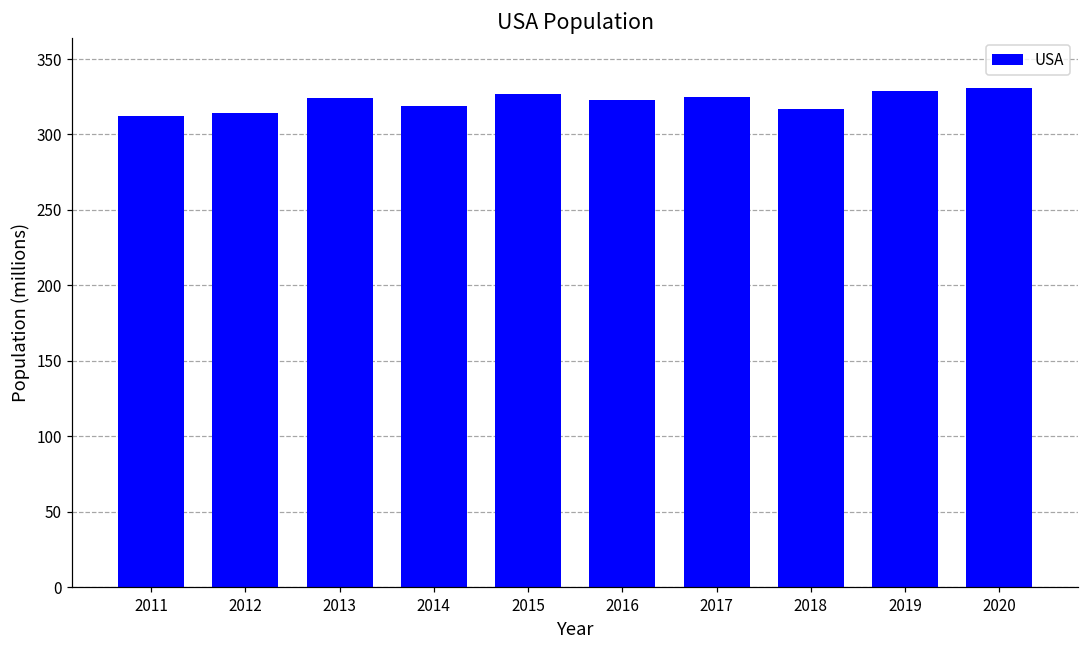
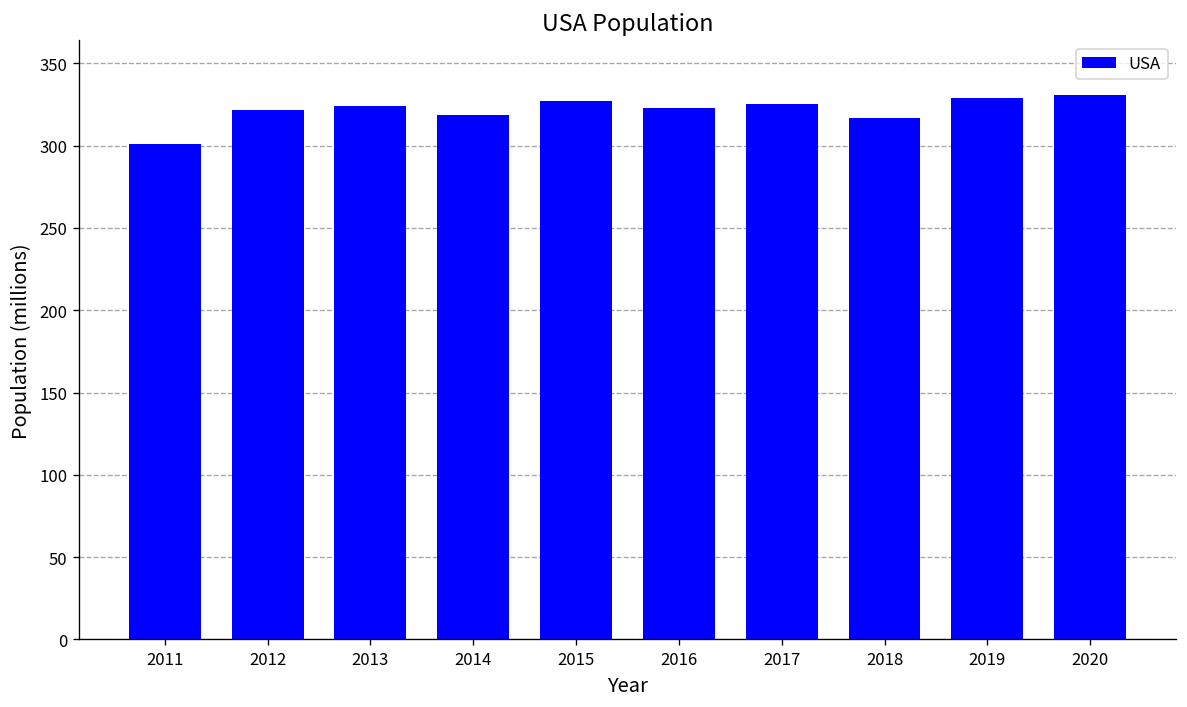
2011: 312 -> 301
2012: 314 -> 322
